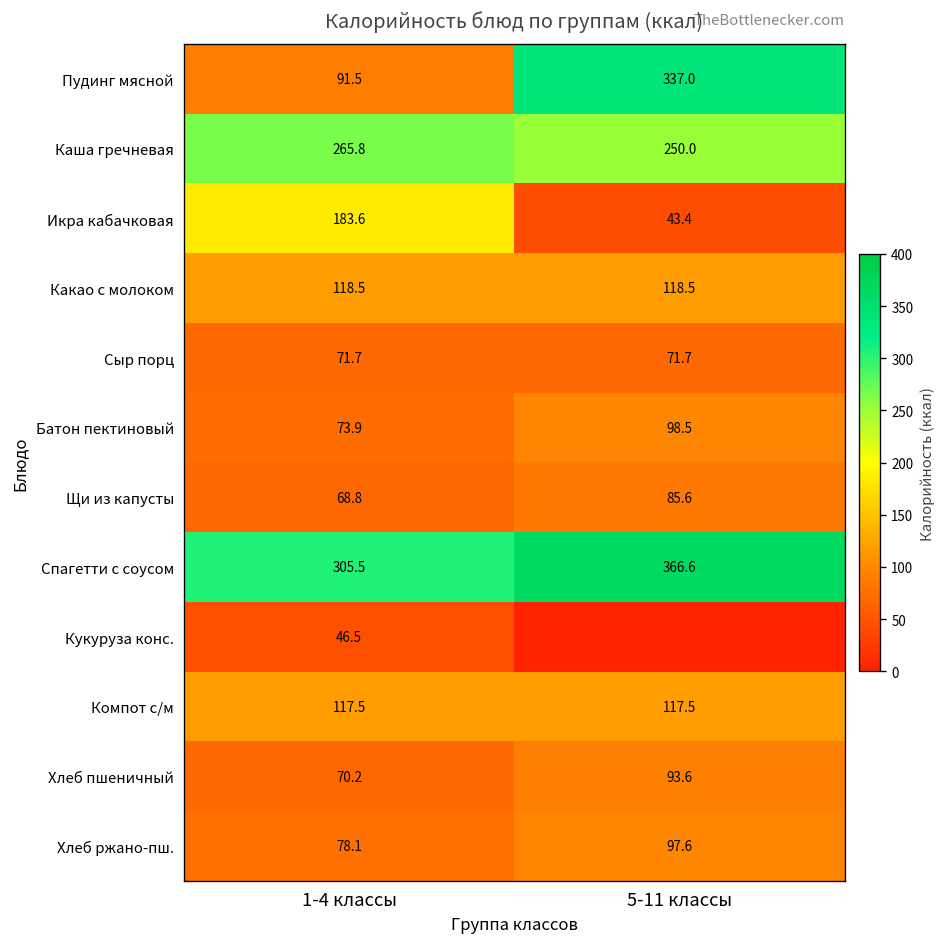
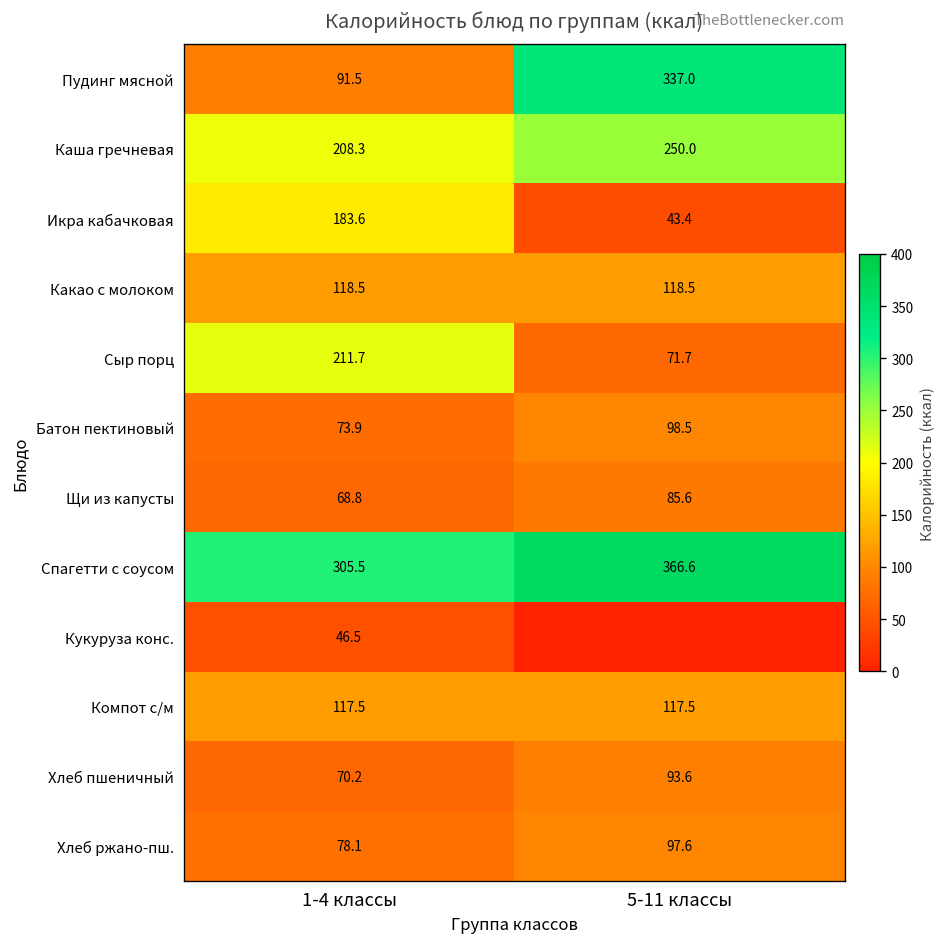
Каша гречневая, 1-4 классы: 265.8 -> 208.3
Сыр порц, 1-4 классы: 71.7 -> 211.7
